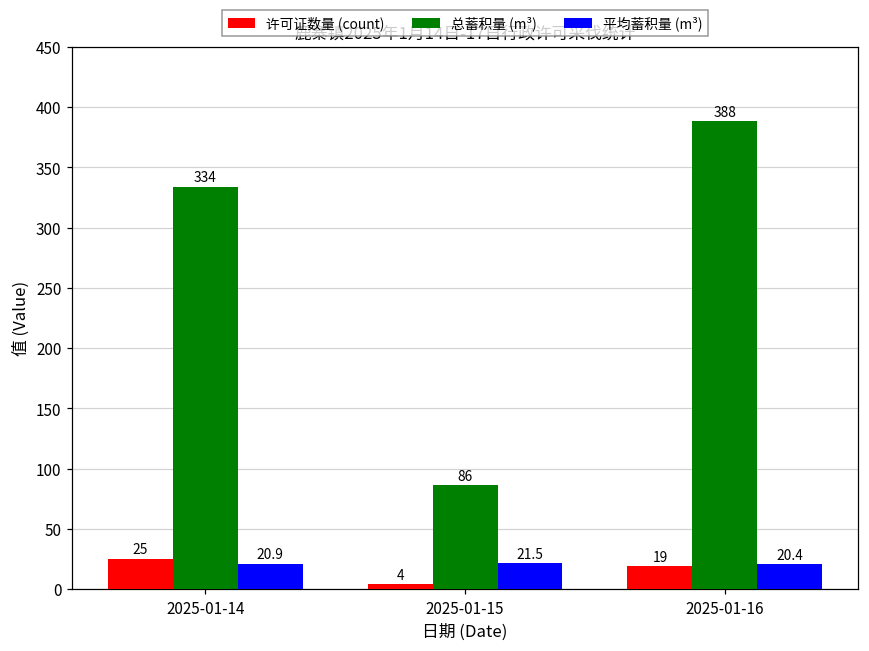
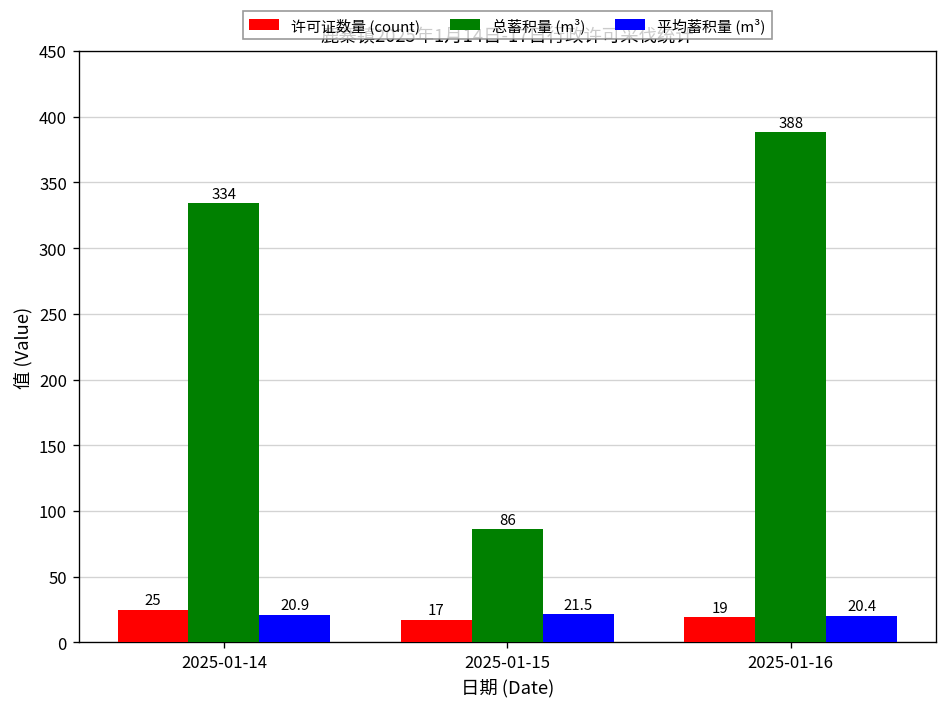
许可证数量 (count), 2025-01-15: 4 -> 17
